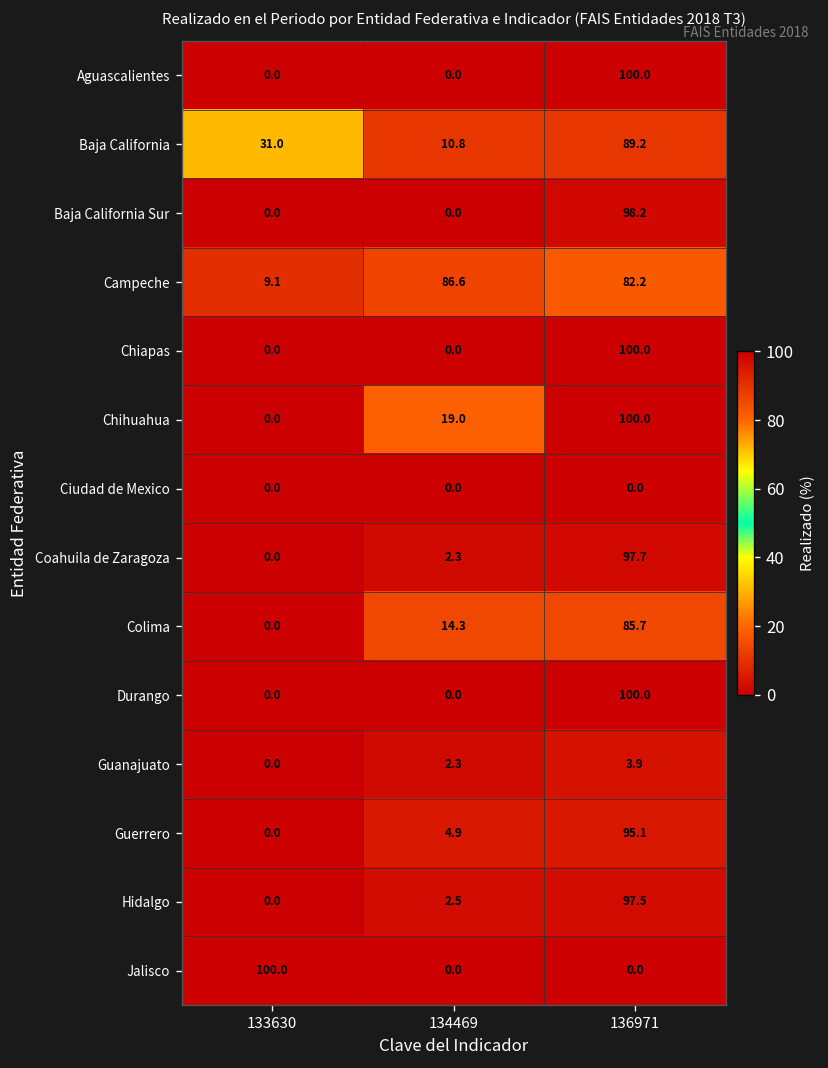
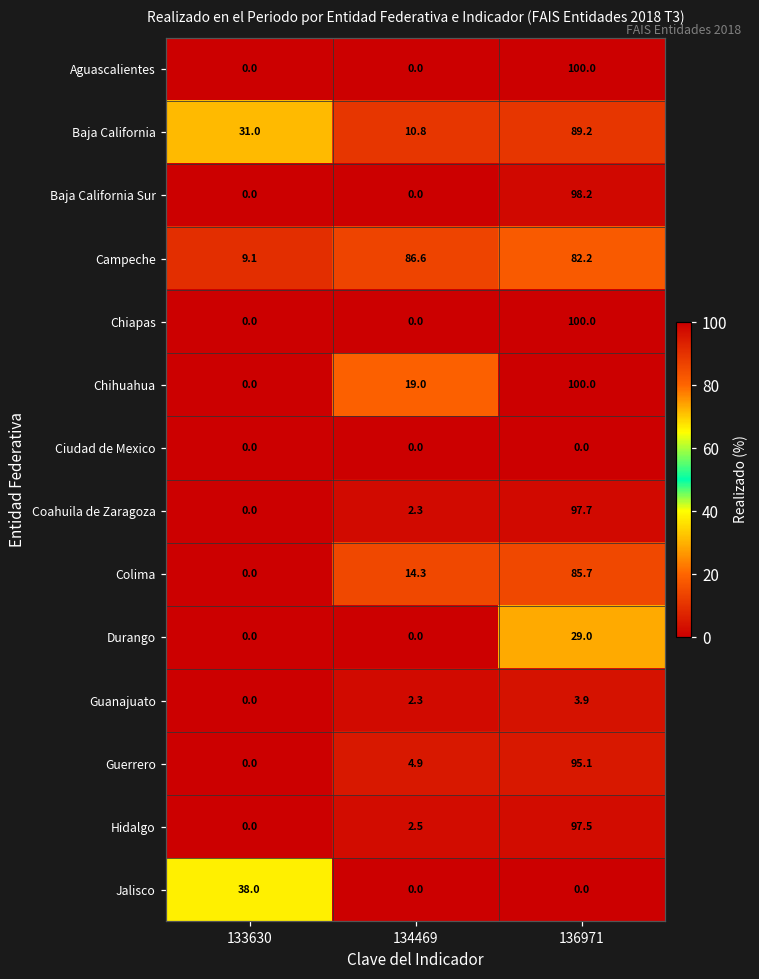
Durango, 136971: 100.0 -> 29.0
Jalisco, 133630: 100.0 -> 38.0
